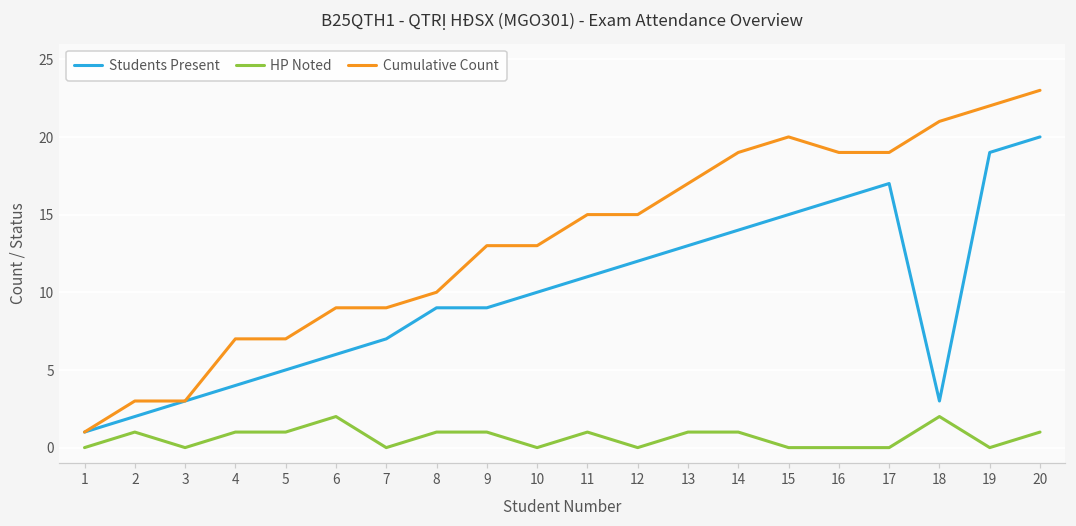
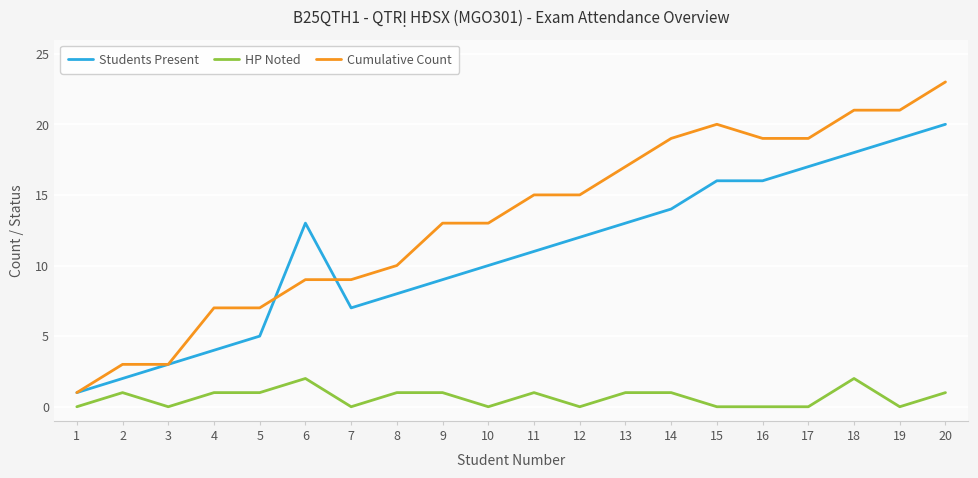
Students Present, 6: 6 -> 13
Students Present, 8: 9 -> 8
Students Present, 15: 15 -> 16
Students Present, 18: 3 -> 18
Cumulative Count, 19: 22 -> 21
